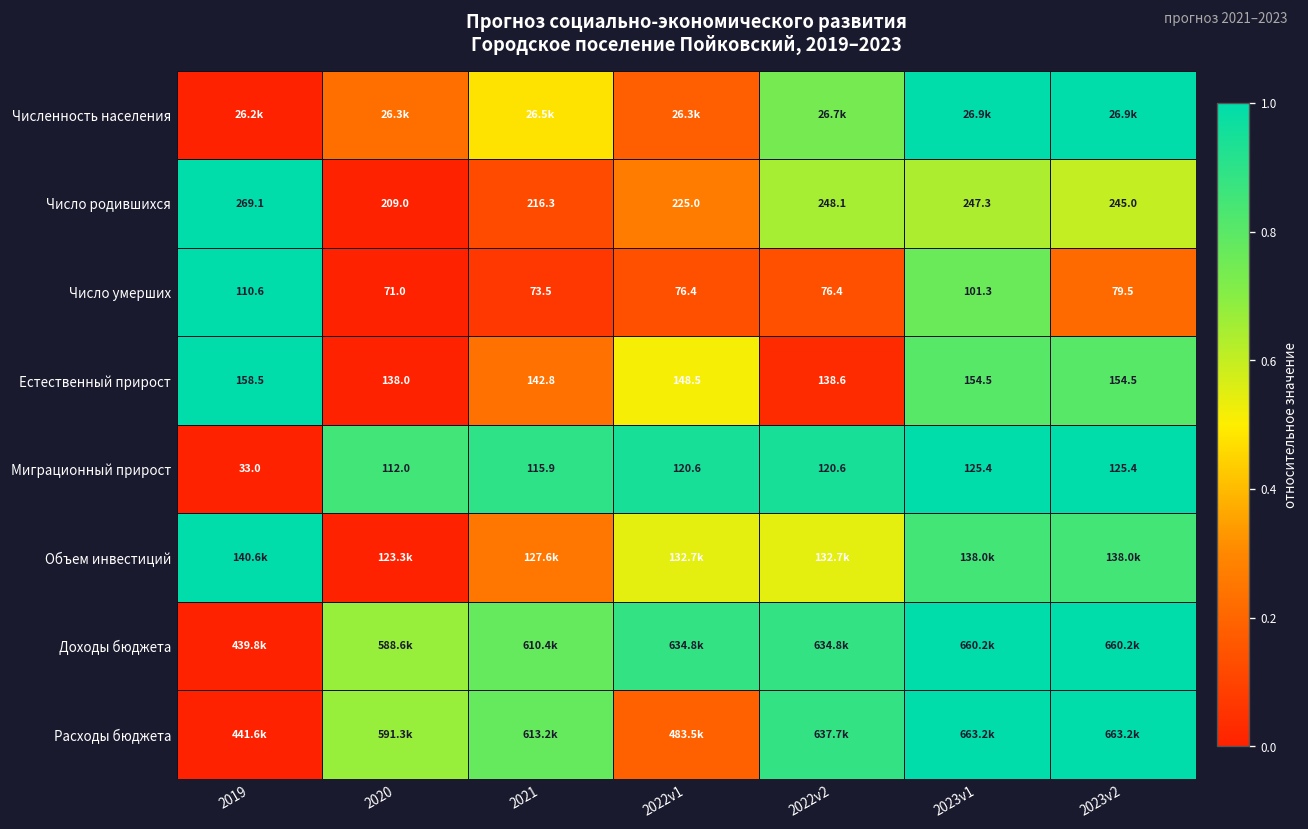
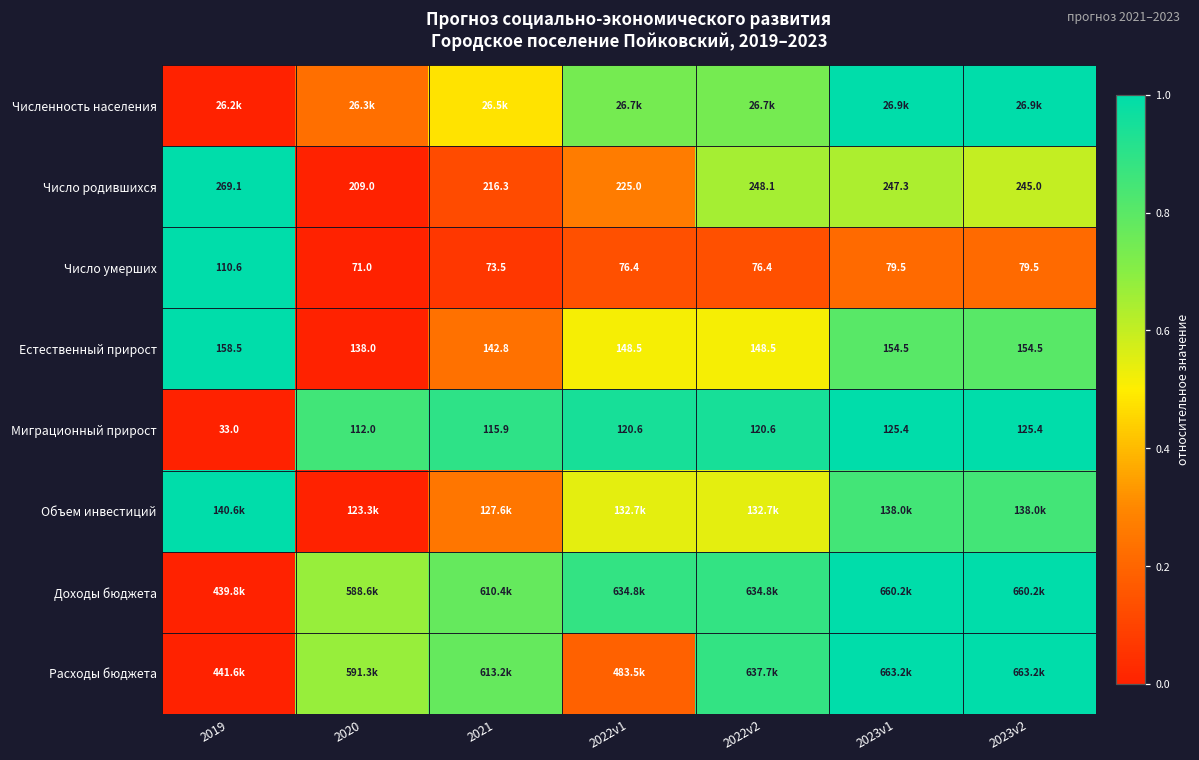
Численность населения, 2022v1: 26.3k -> 26.7k
Число умерших, 2023v1: 101.3 -> 79.5
Естественный прирост, 2022v2: 138.6 -> 148.5
